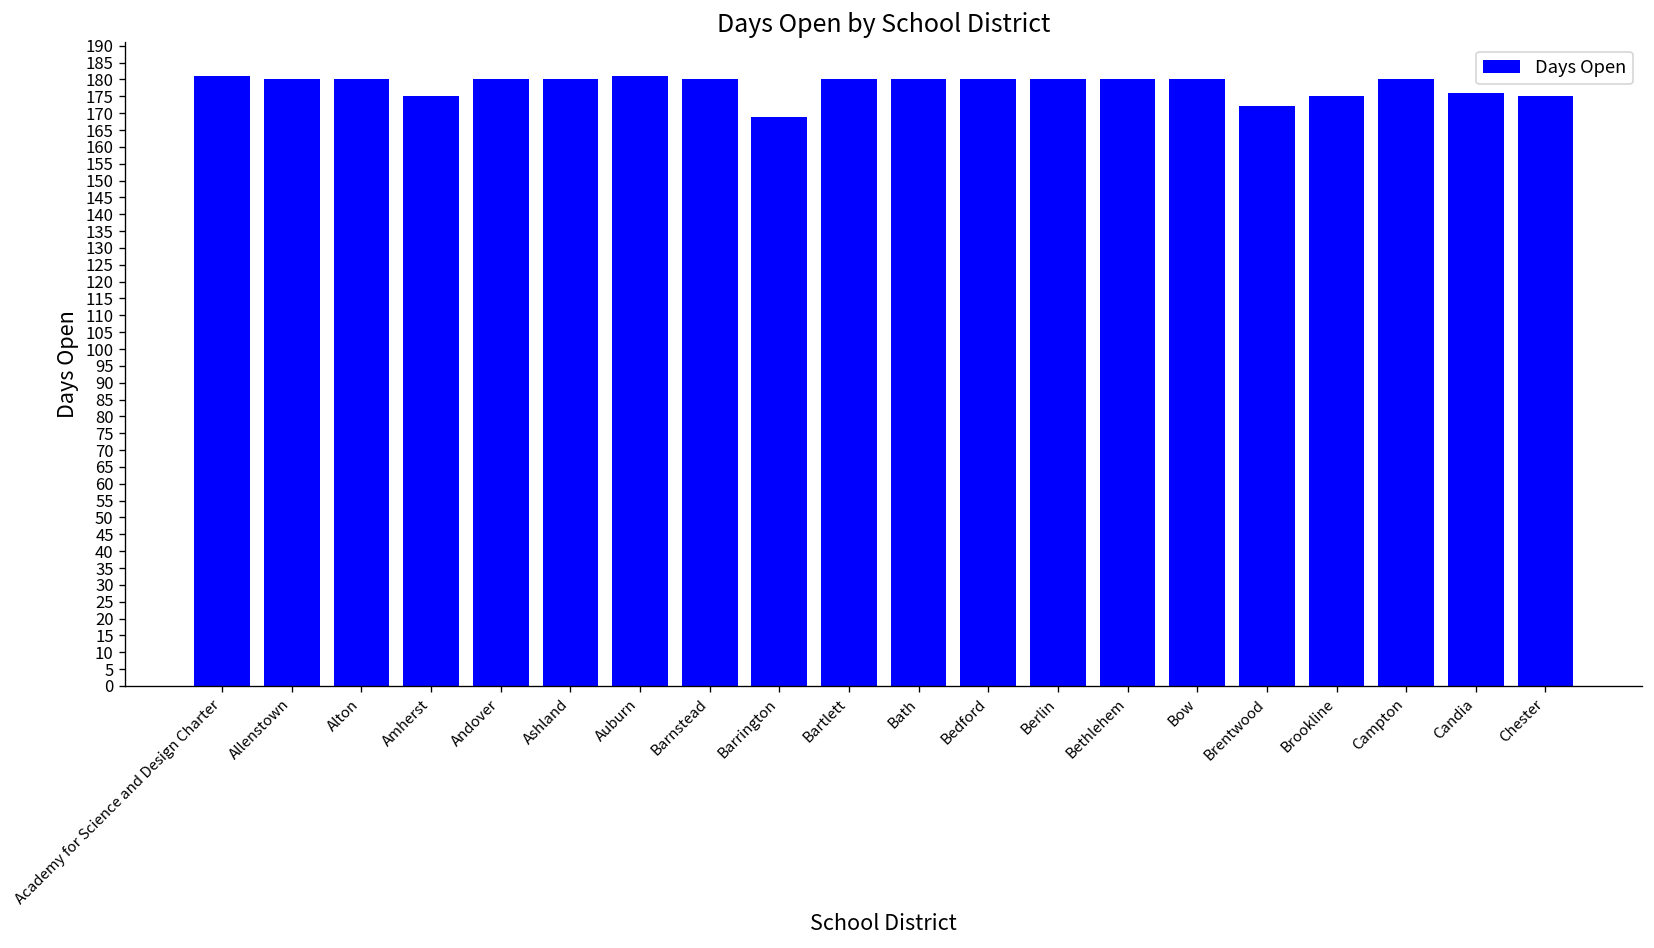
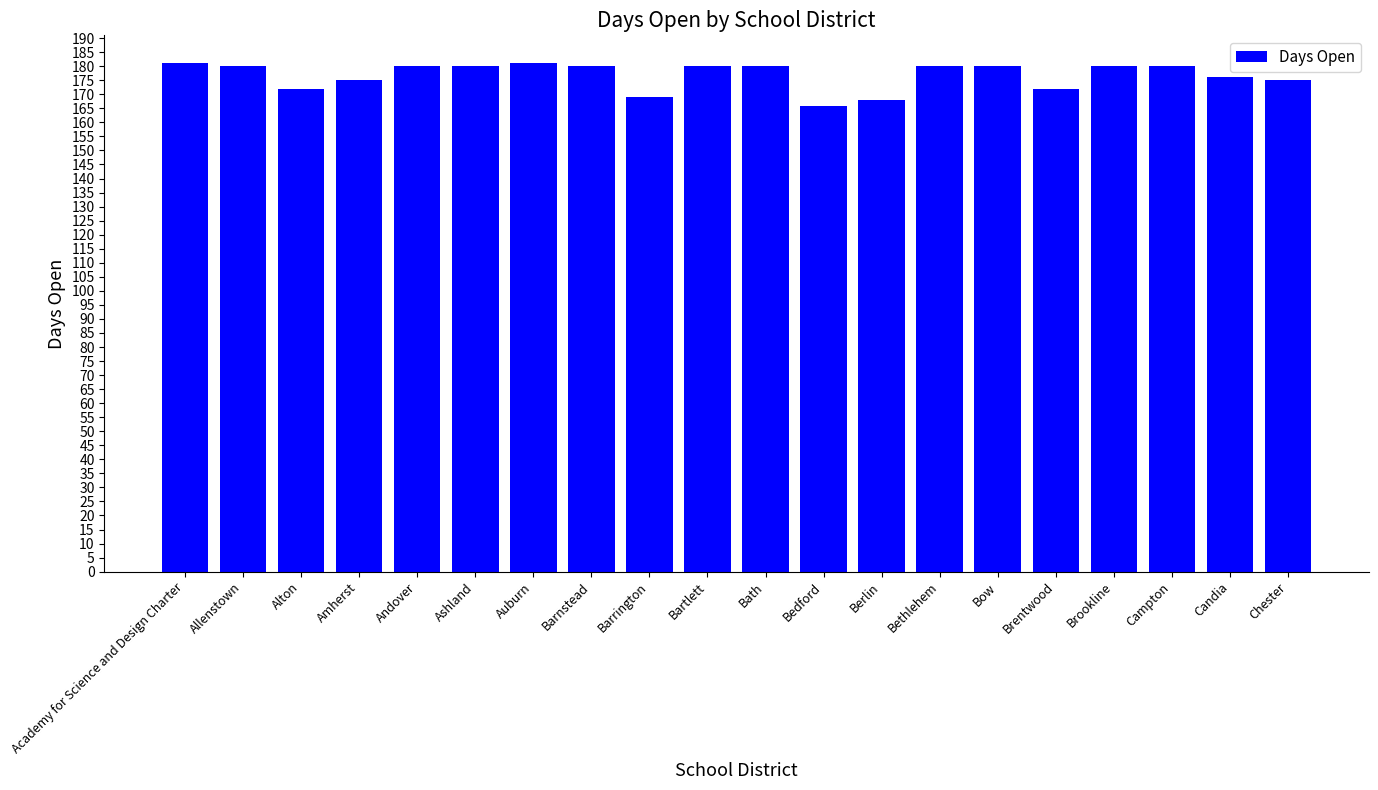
Alton: 180 -> 172
Bedford: 180 -> 166
Berlin: 180 -> 168
Brookline: 175 -> 180
